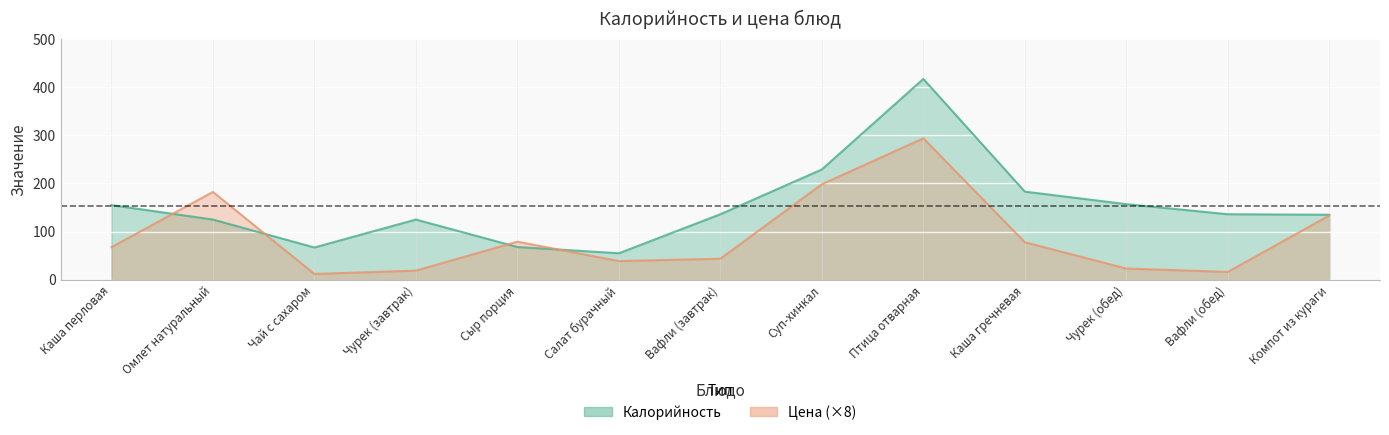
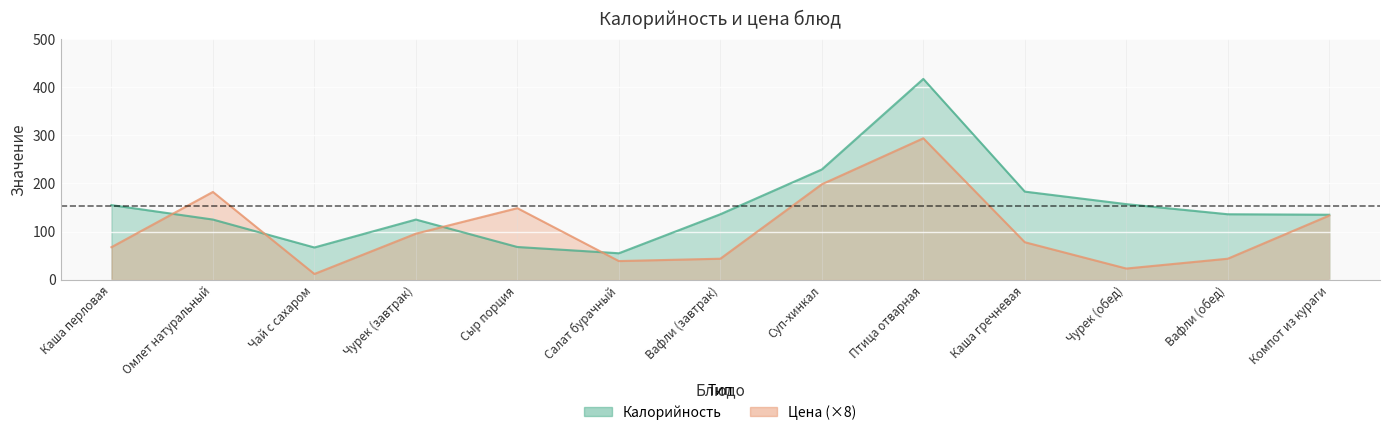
Цена (×8), Чурек (завтрак): 20 -> 100
Цена (×8), Сыр порция: 80 -> 150
Цена (×8), Вафли (обед): 20 -> 40
